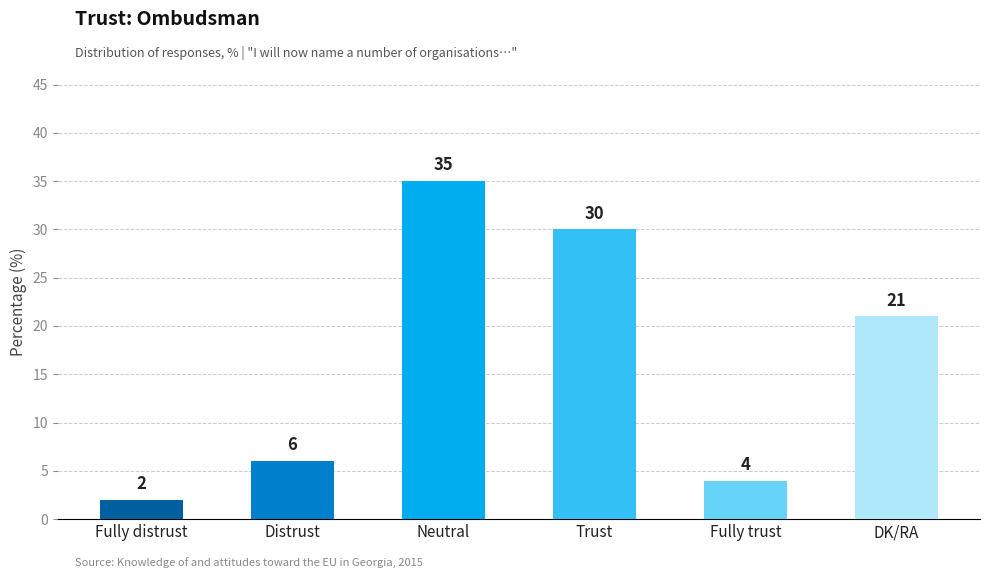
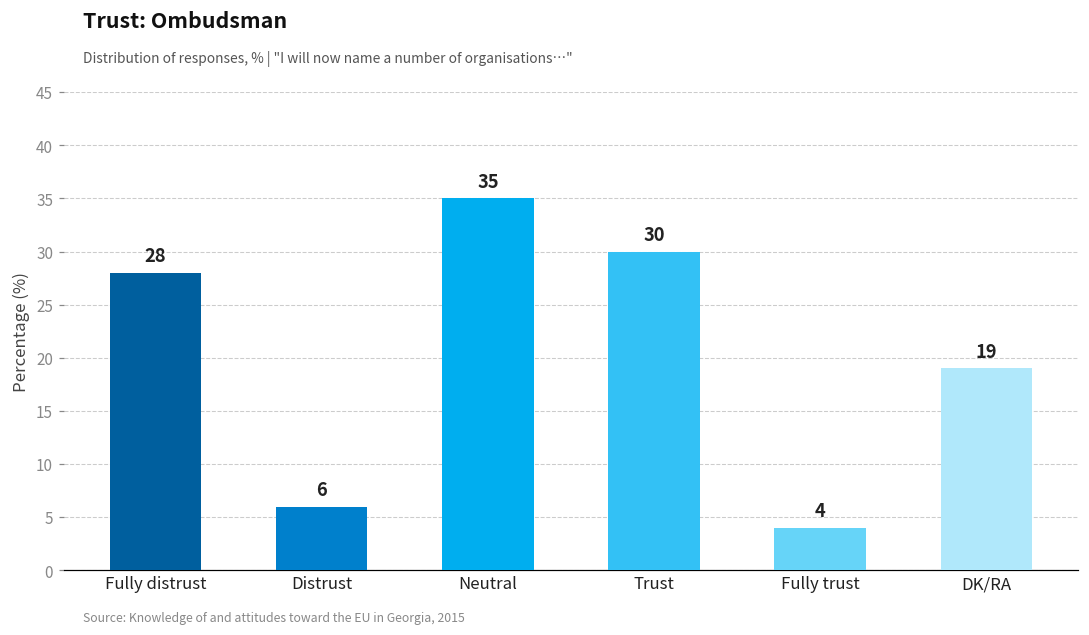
Fully distrust: 2 -> 28
DK/RA: 21 -> 19
